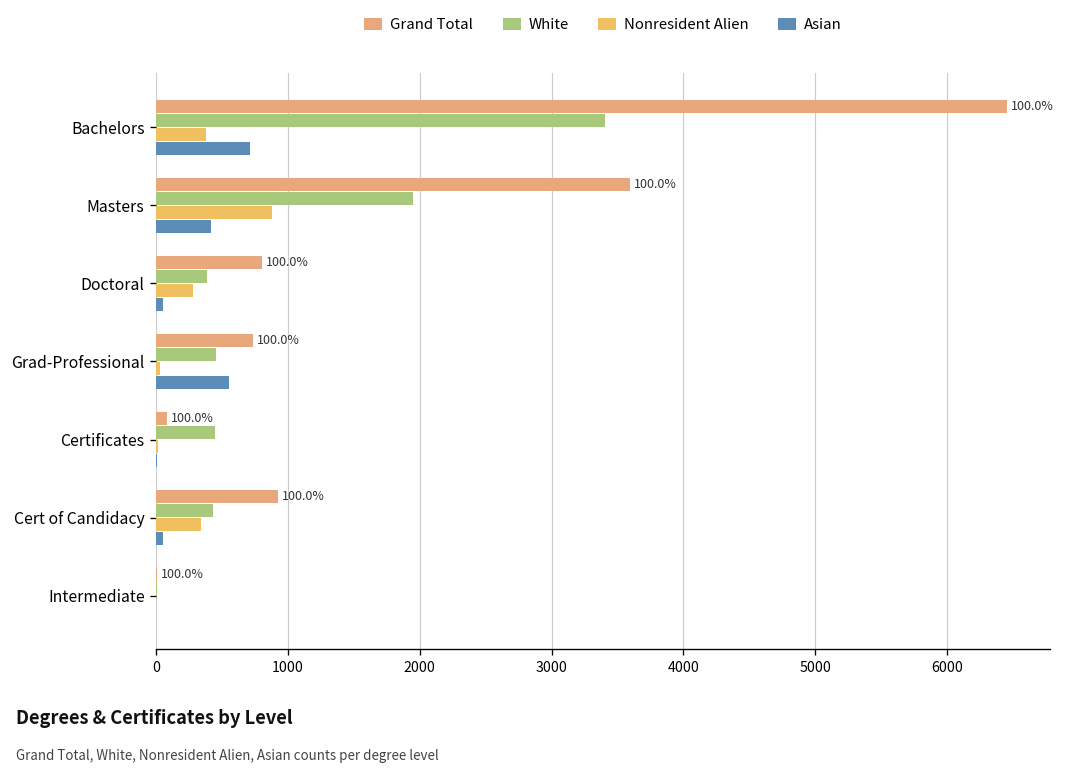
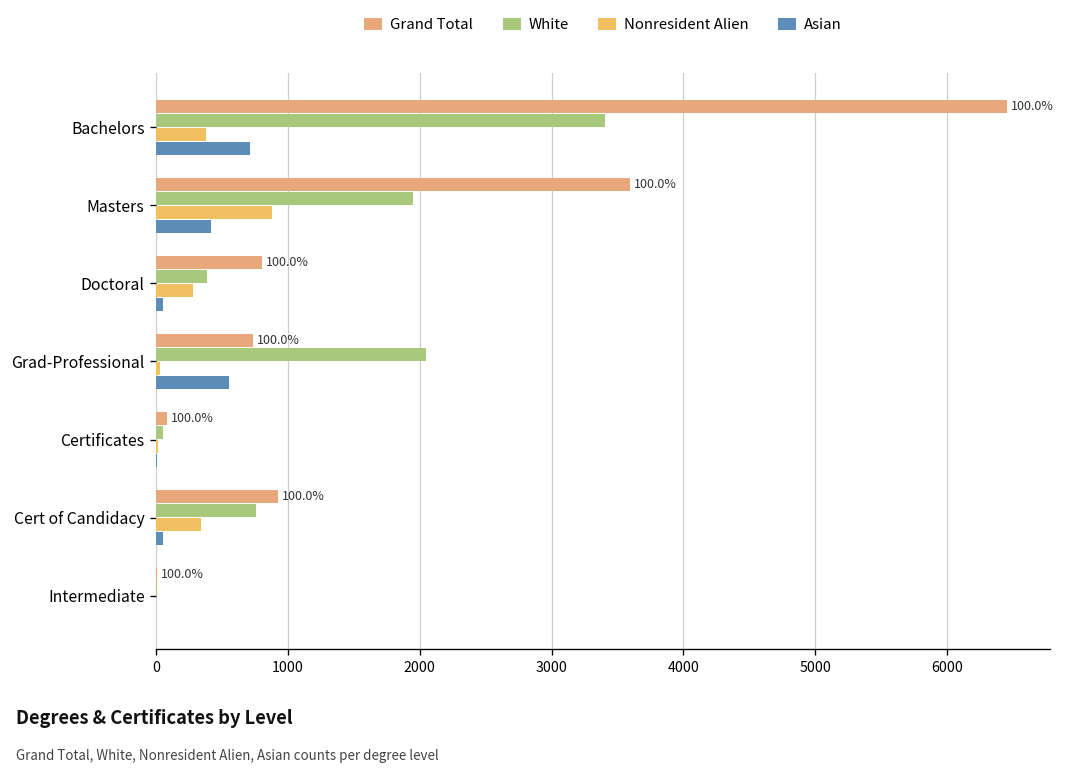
White, Grad-Professional: 450 -> 2040
White, Certificates: 450 -> 50
White, Cert of Candidacy: 430 -> 760
